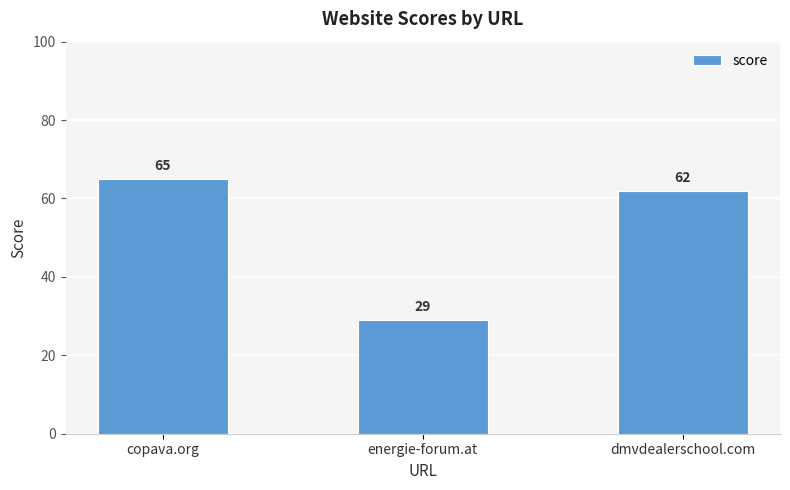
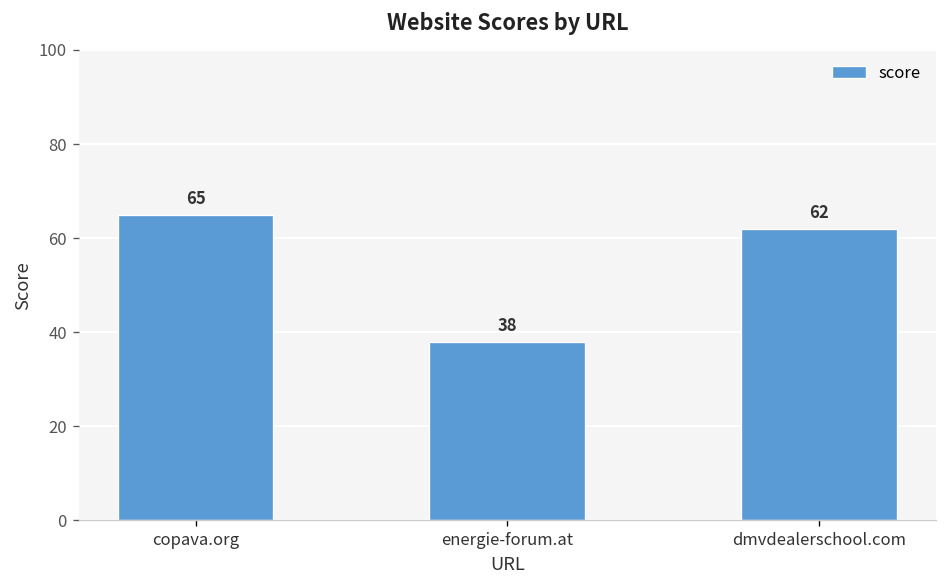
energie-forum.at: 29 -> 38
